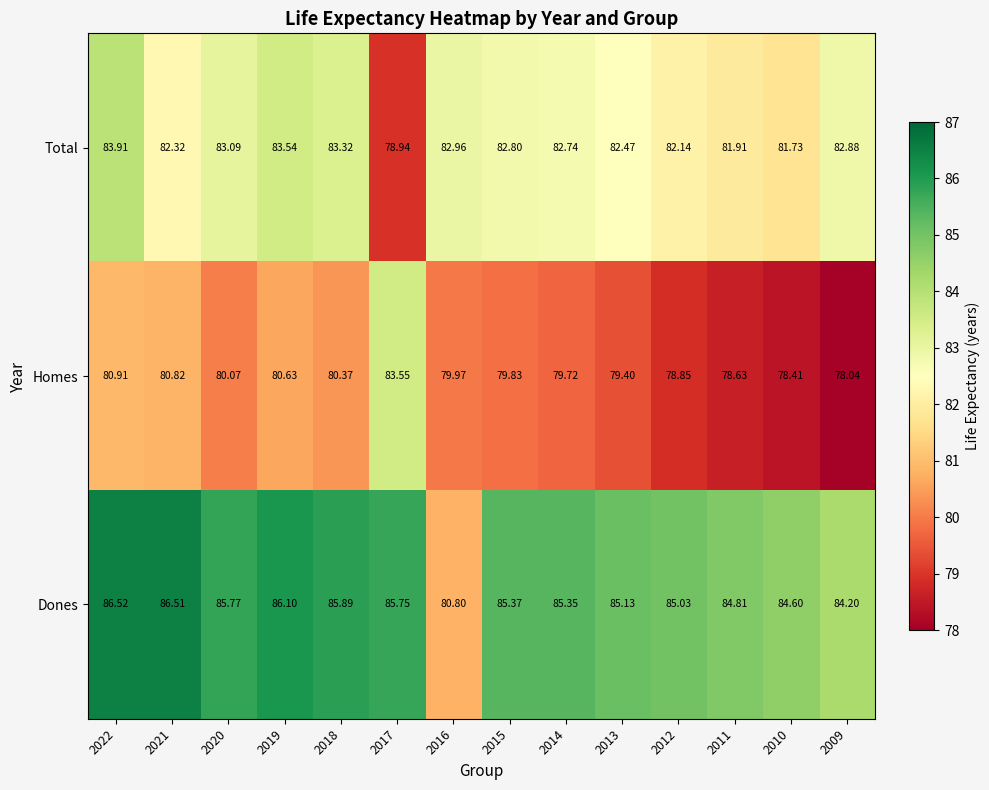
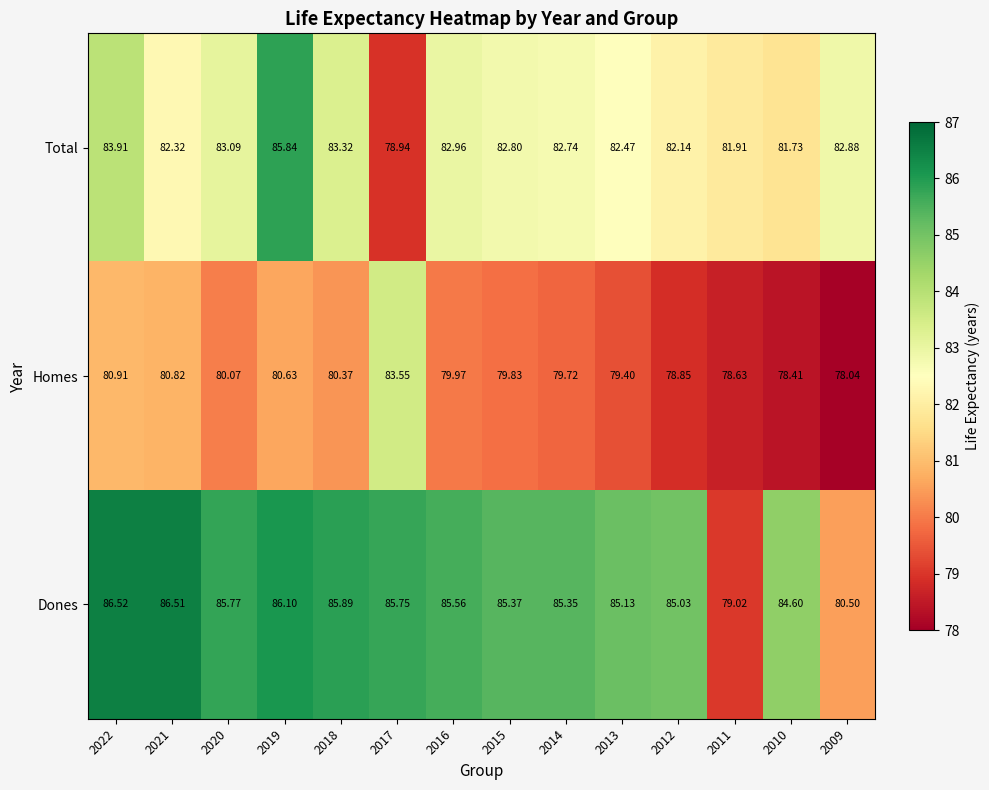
Total, 2019: 83.54 -> 85.84
Dones, 2016: 80.80 -> 85.56
Dones, 2011: 84.81 -> 79.02
Dones, 2009: 84.20 -> 80.50
